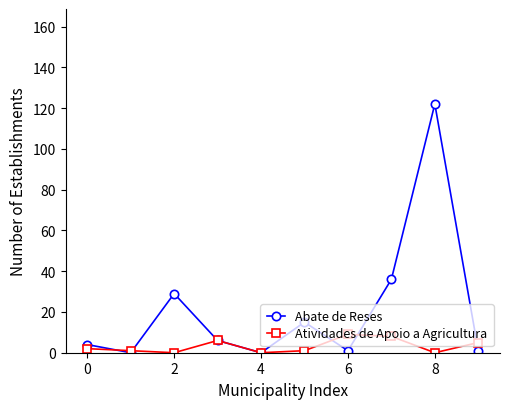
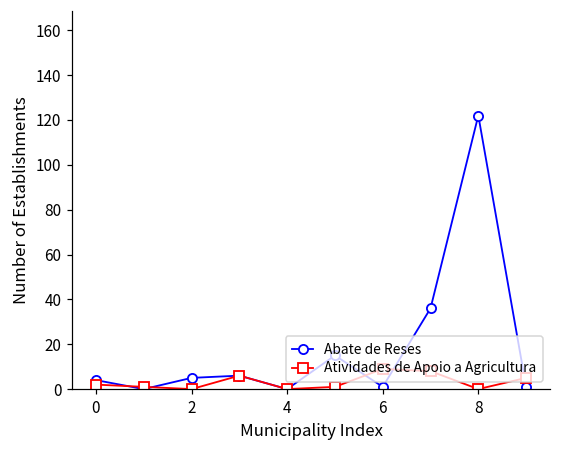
Abate de Reses, 2: 29 -> 5
